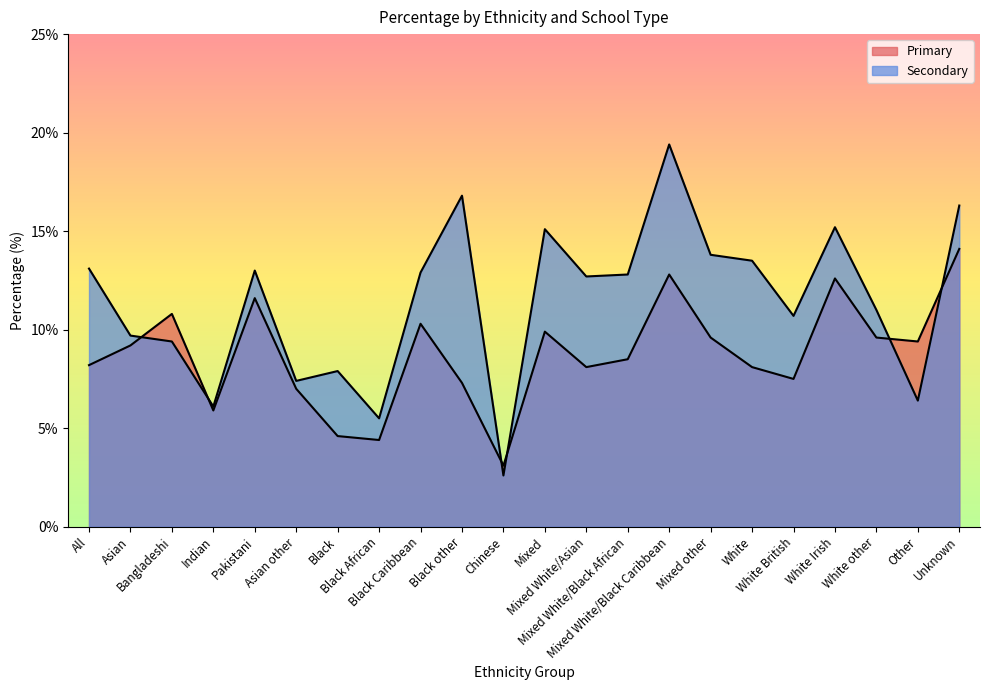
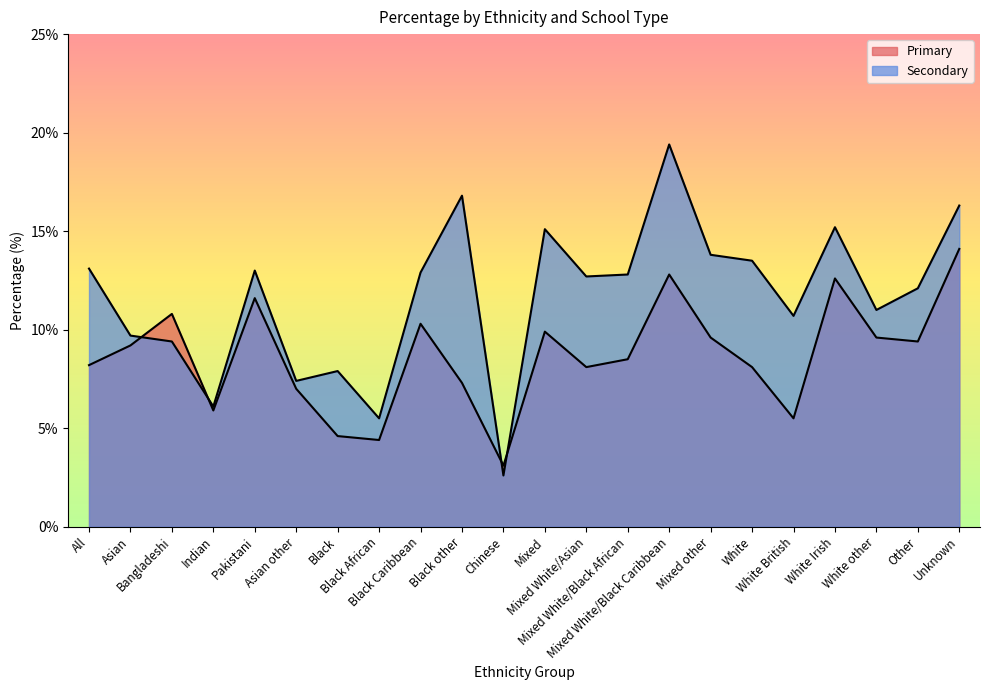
Primary, White British: 7.5% -> 5.5%
Secondary, Other: 6.4% -> 12.1%
